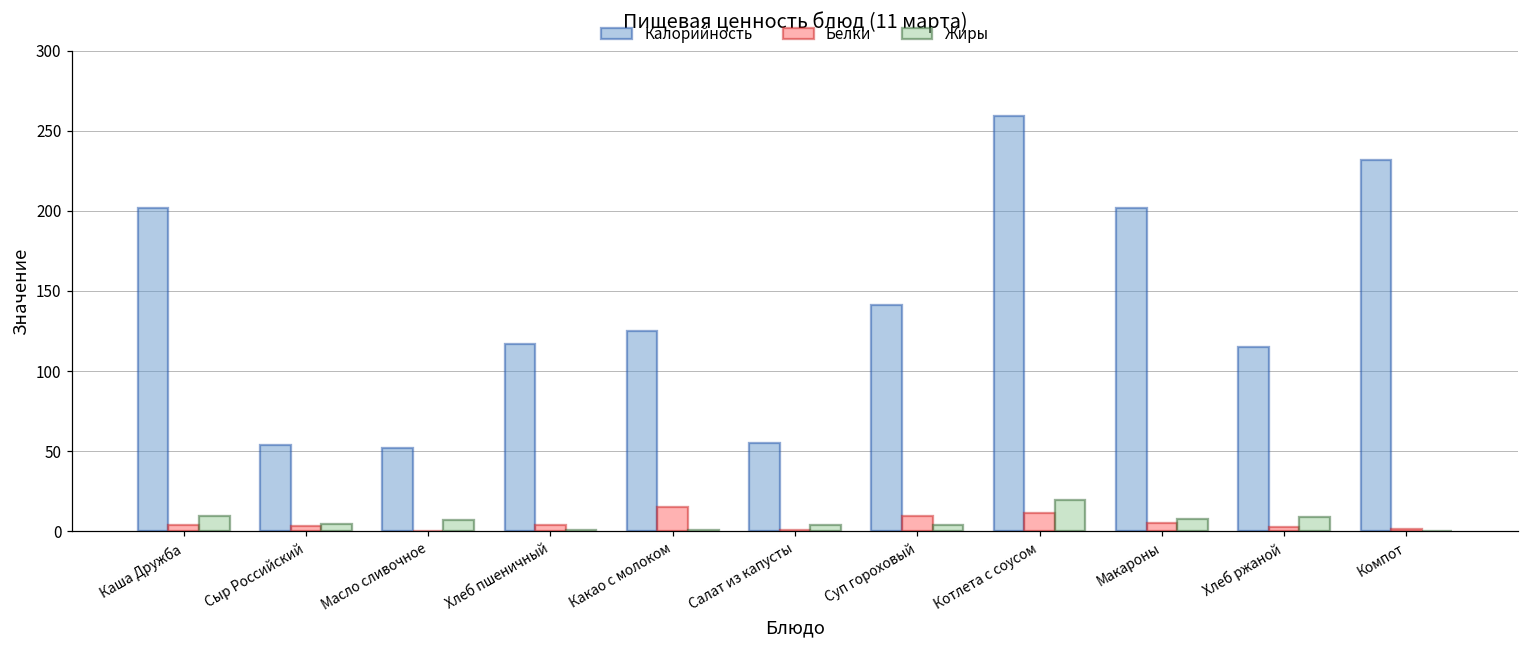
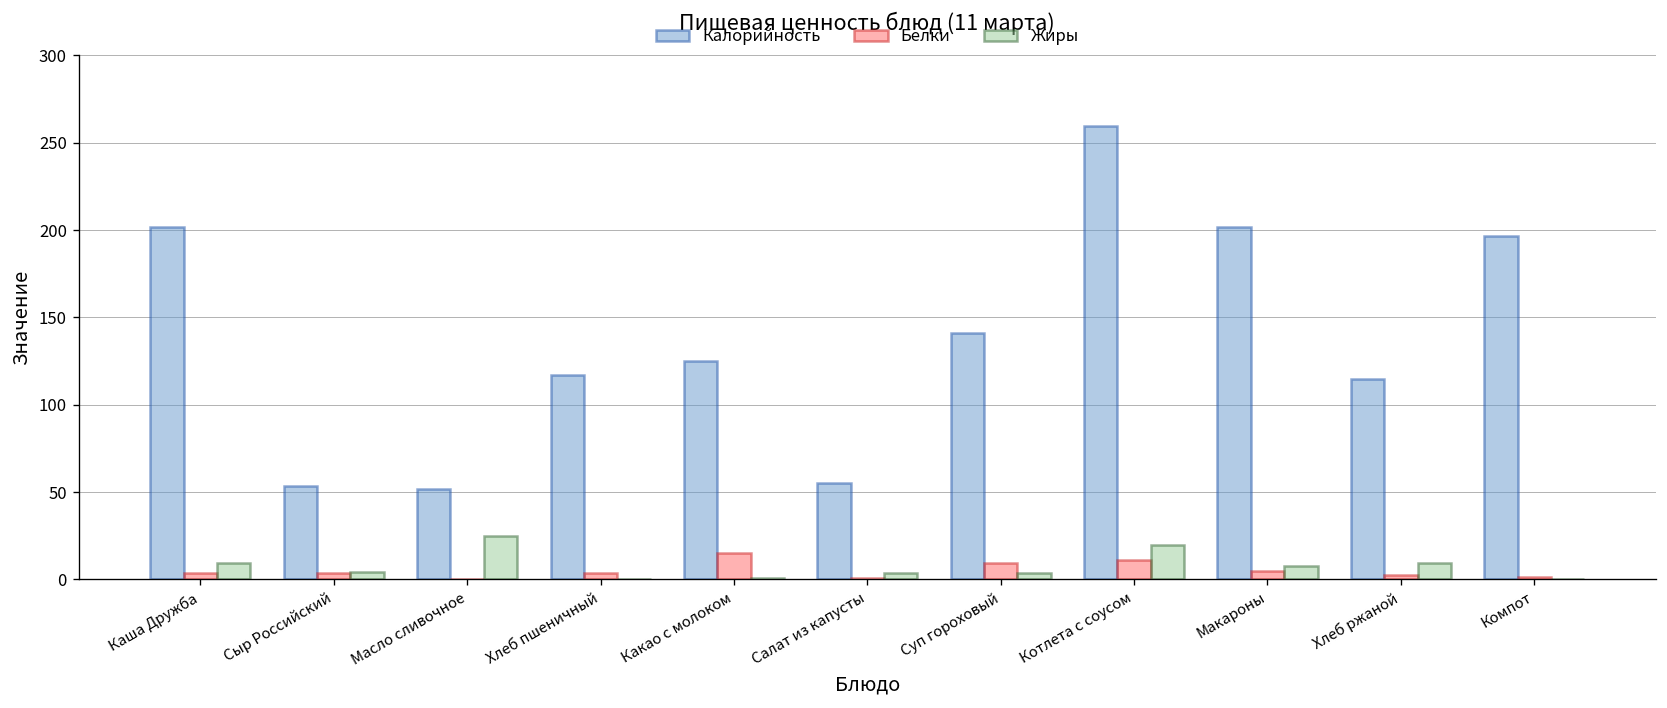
Жиры, Масло сливочное: 7 -> 25
Калорийность, Компот: 232 -> 196
